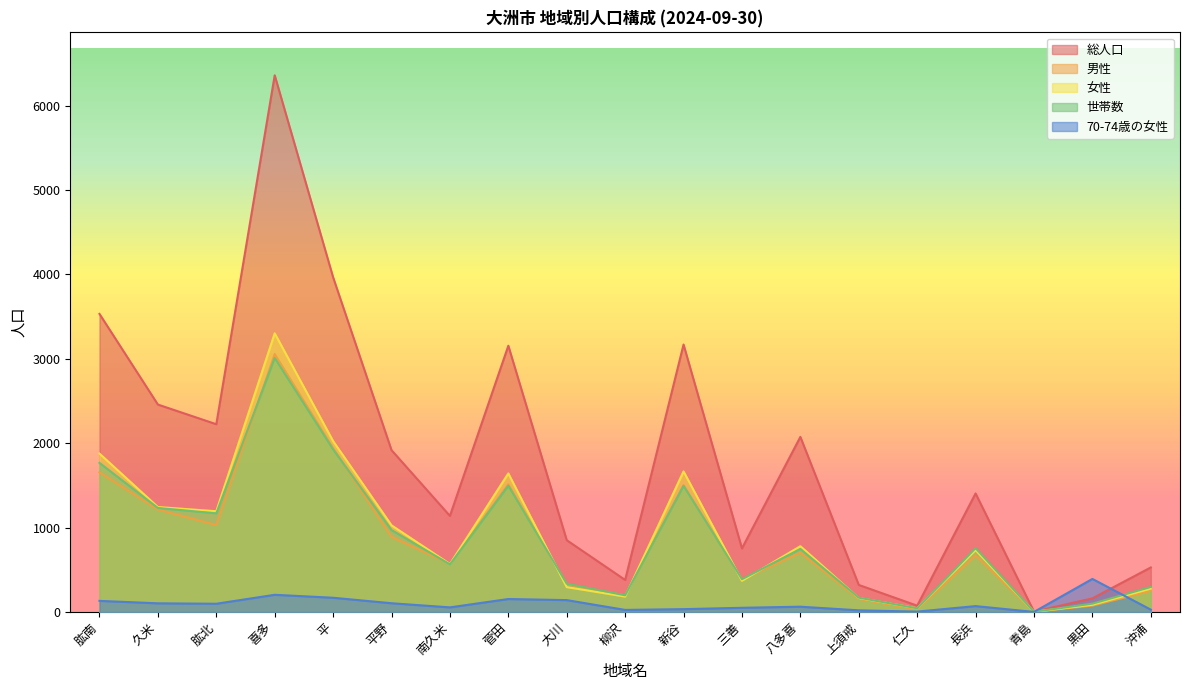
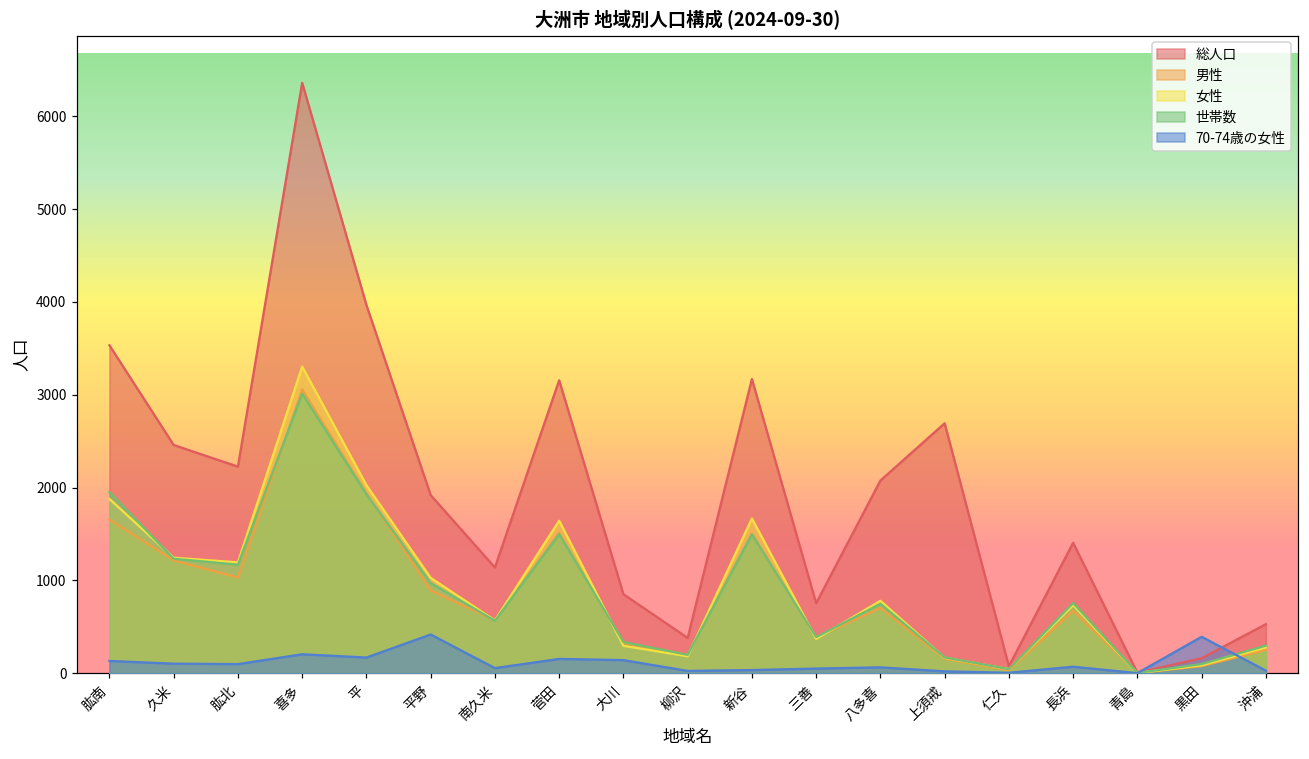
世帯数, 肱南: 1800 -> 2000
70-74歳の女性, 平野: 100 -> 400
総人口, 上須戒: 300 -> 2700
